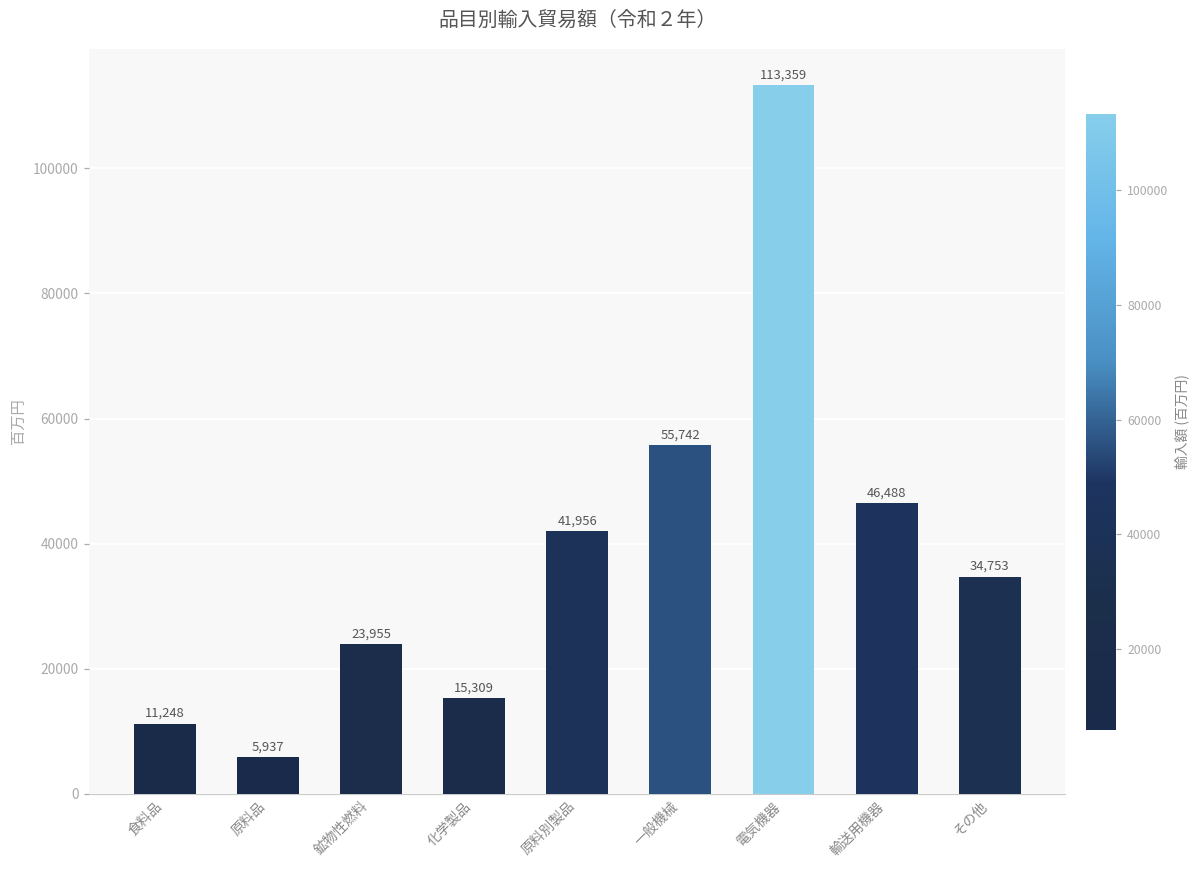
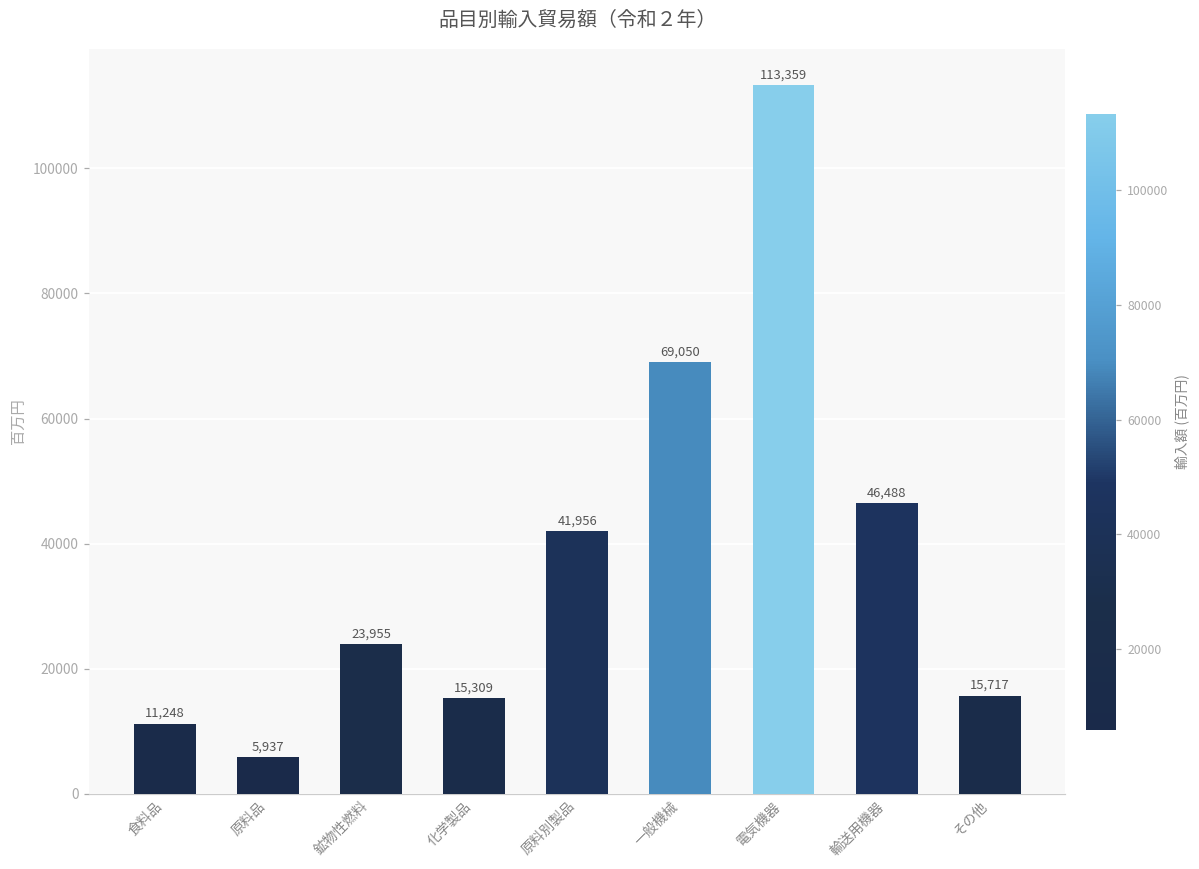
一般機械: 55,742 -> 69,050
その他: 34,753 -> 15,717
